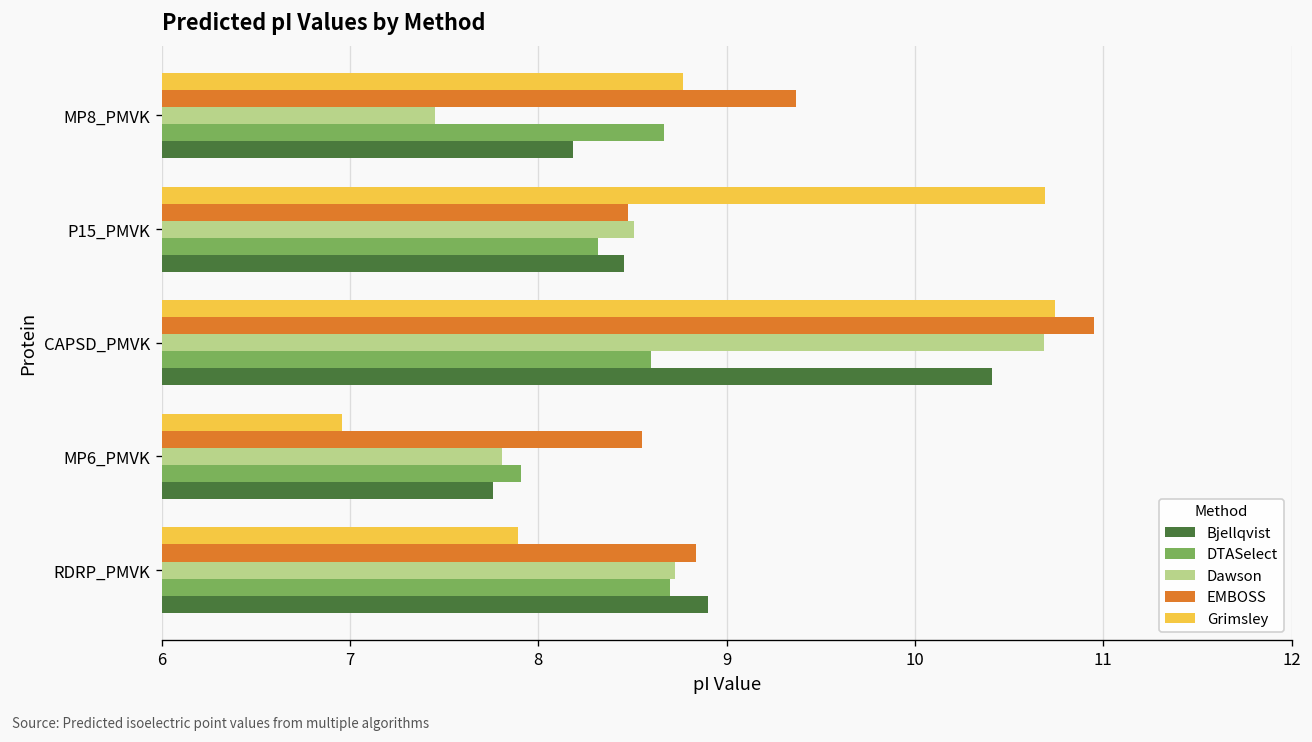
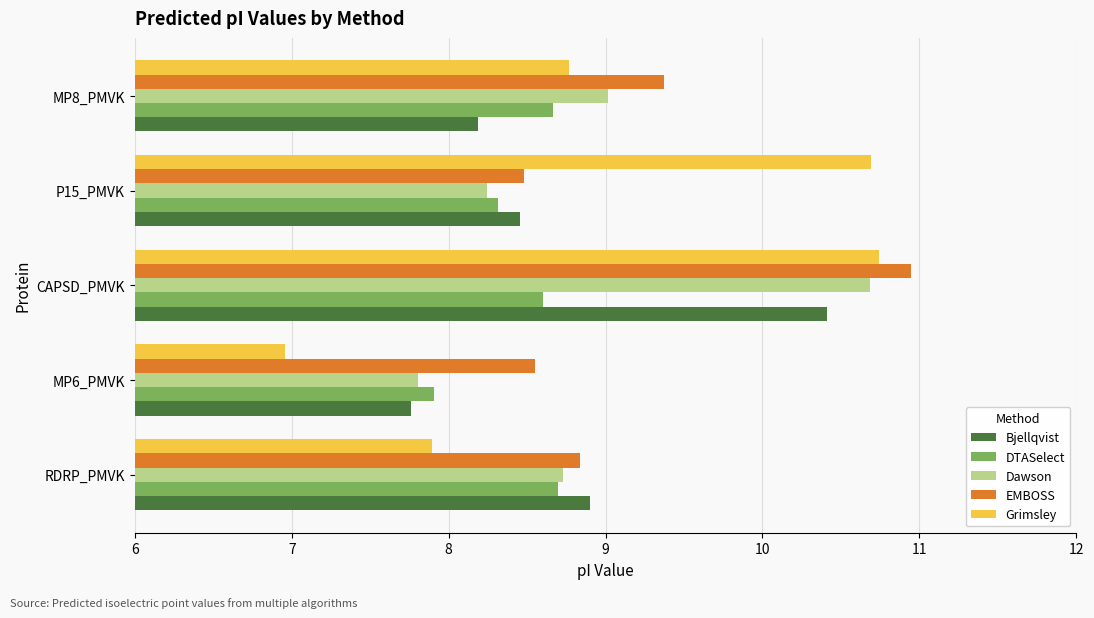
Dawson, MP8_PMVK: 7.45 -> 9.02
Dawson, P15_PMVK: 8.51 -> 8.24
